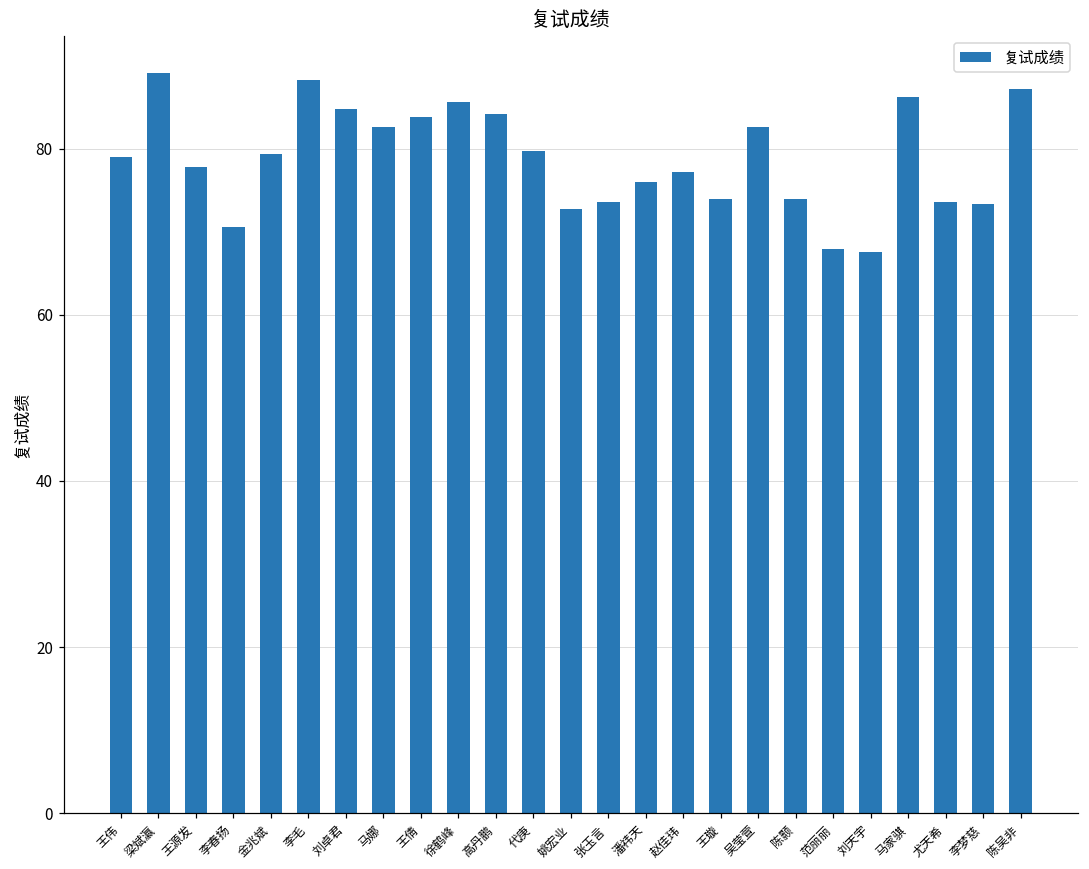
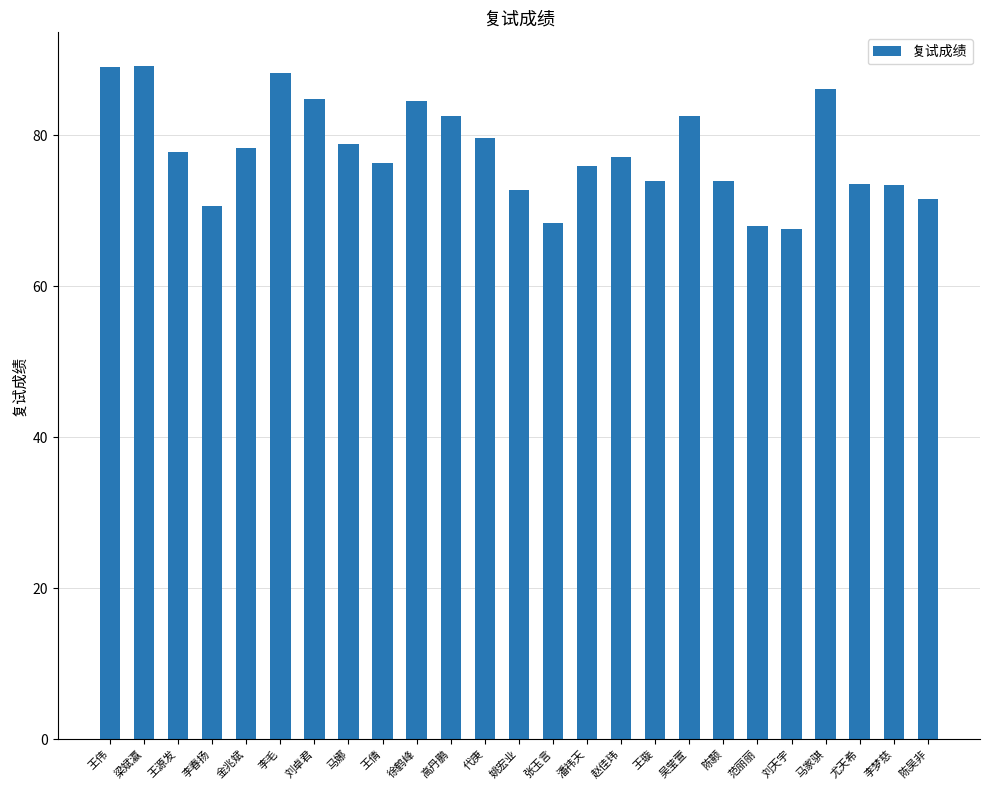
王伟: 79 -> 89
金兆斌: 79 -> 78
马娜: 83 -> 79
王倩: 84 -> 76
徐鹤峰: 86 -> 85
高丹鹏: 84 -> 83
张玉言: 74 -> 68
陈吴非: 87 -> 72
